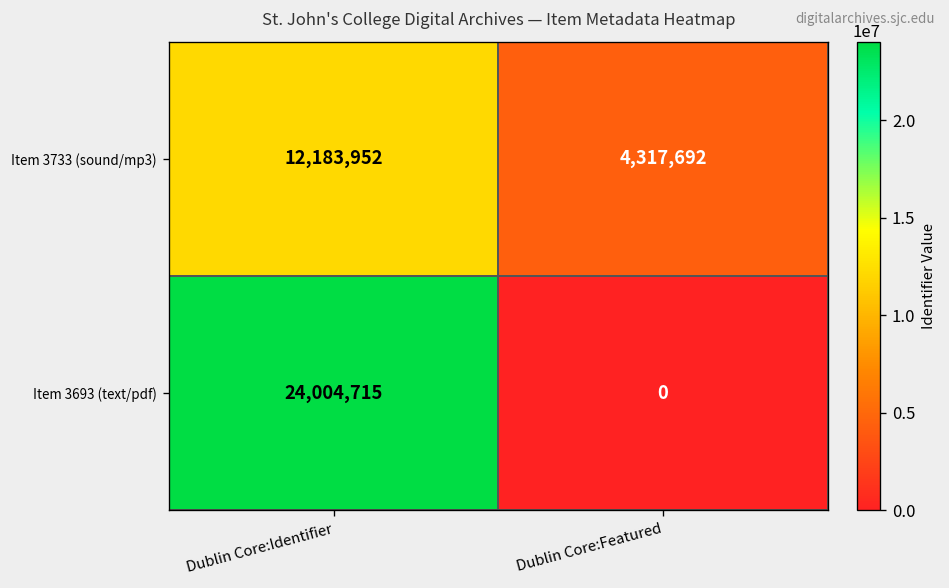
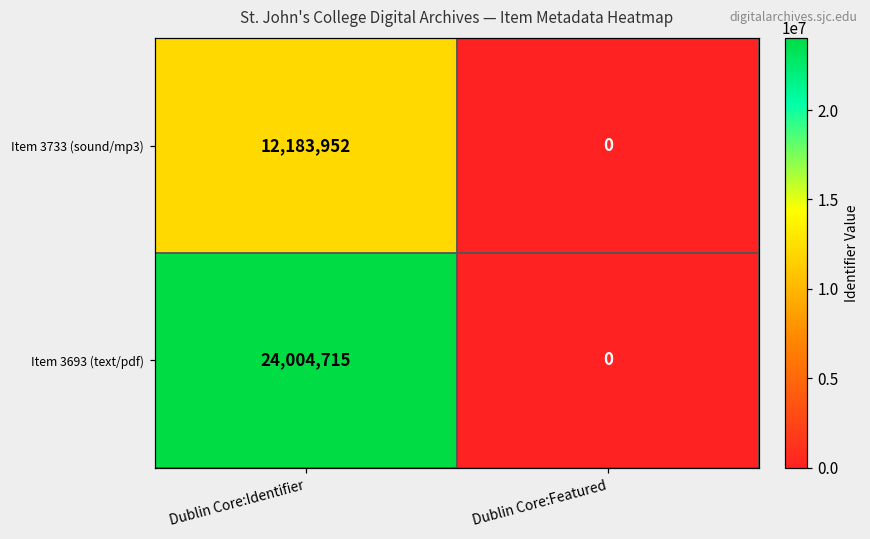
Item 3733 (sound/mp3), Dublin Core:Featured: 4,317,692 -> 0
